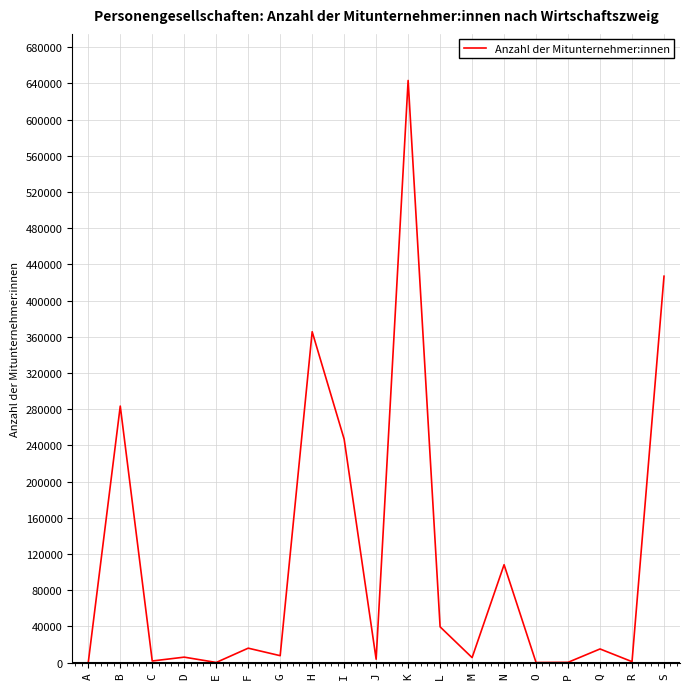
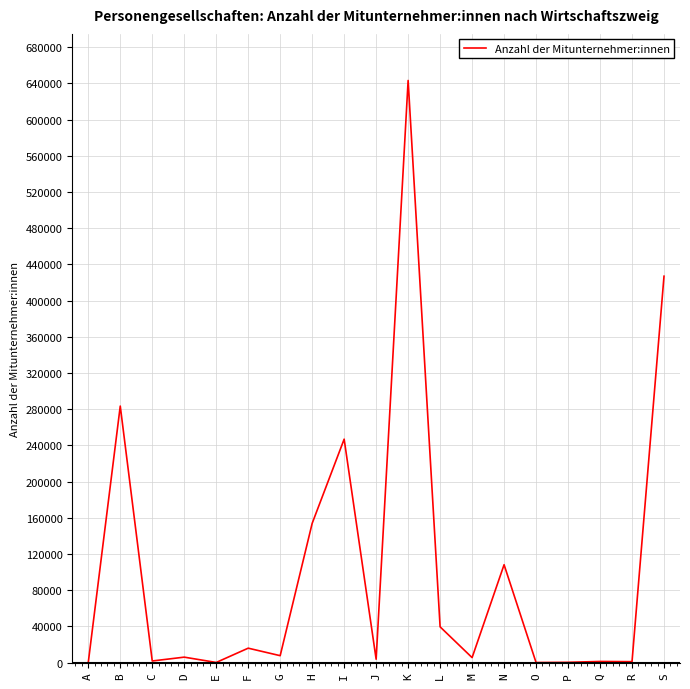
H: 370000 -> 150000
Q: 10000 -> 0
